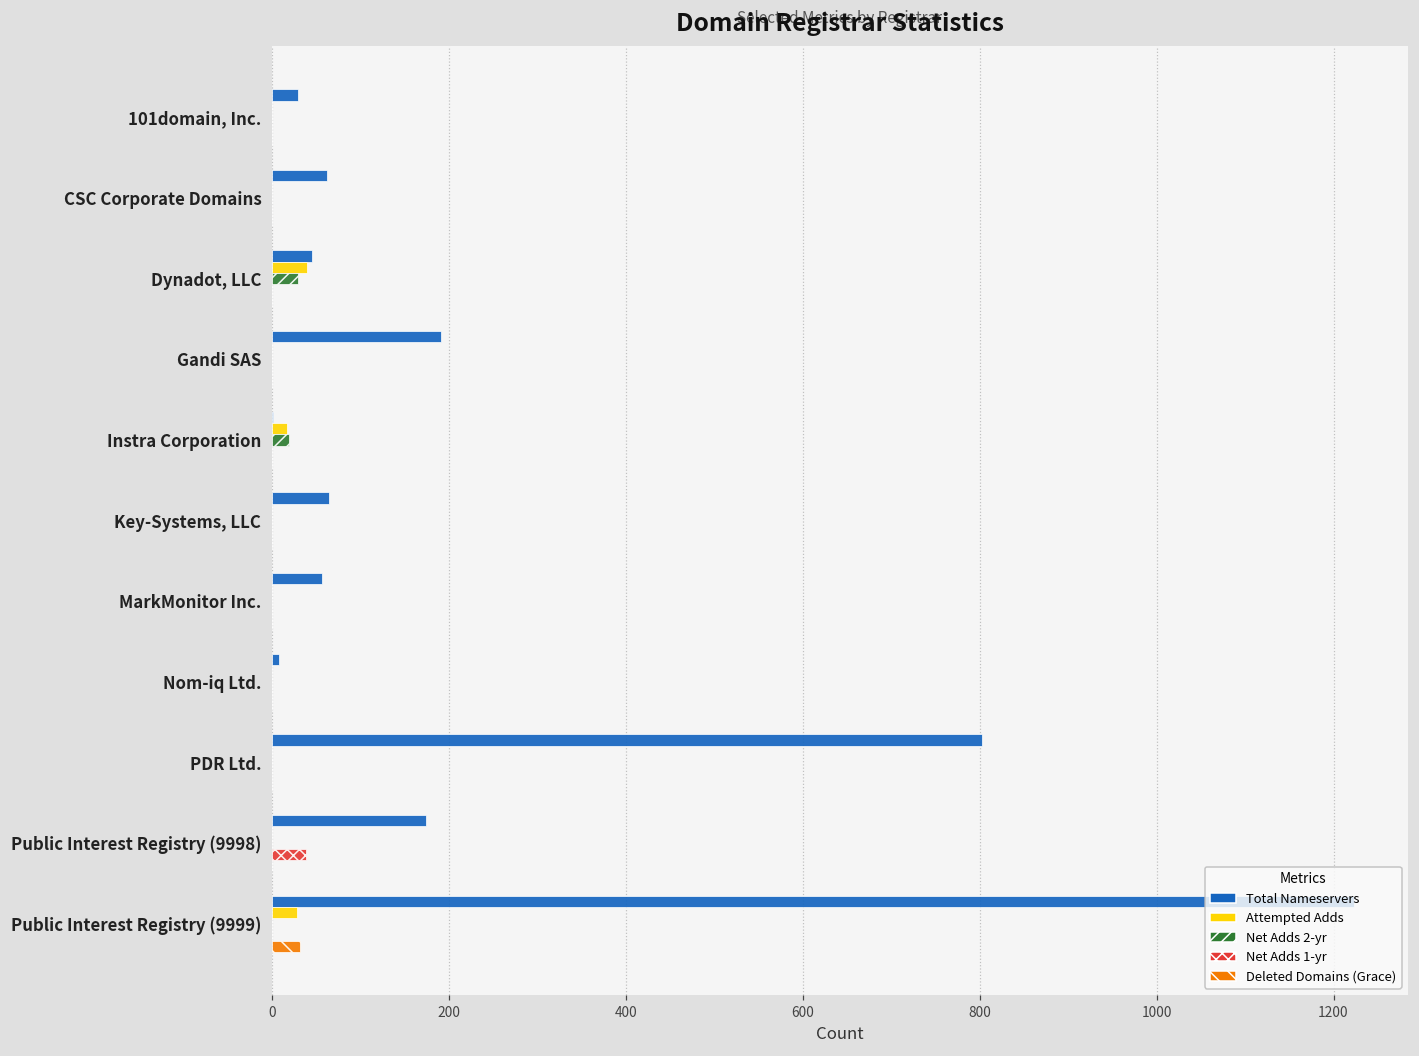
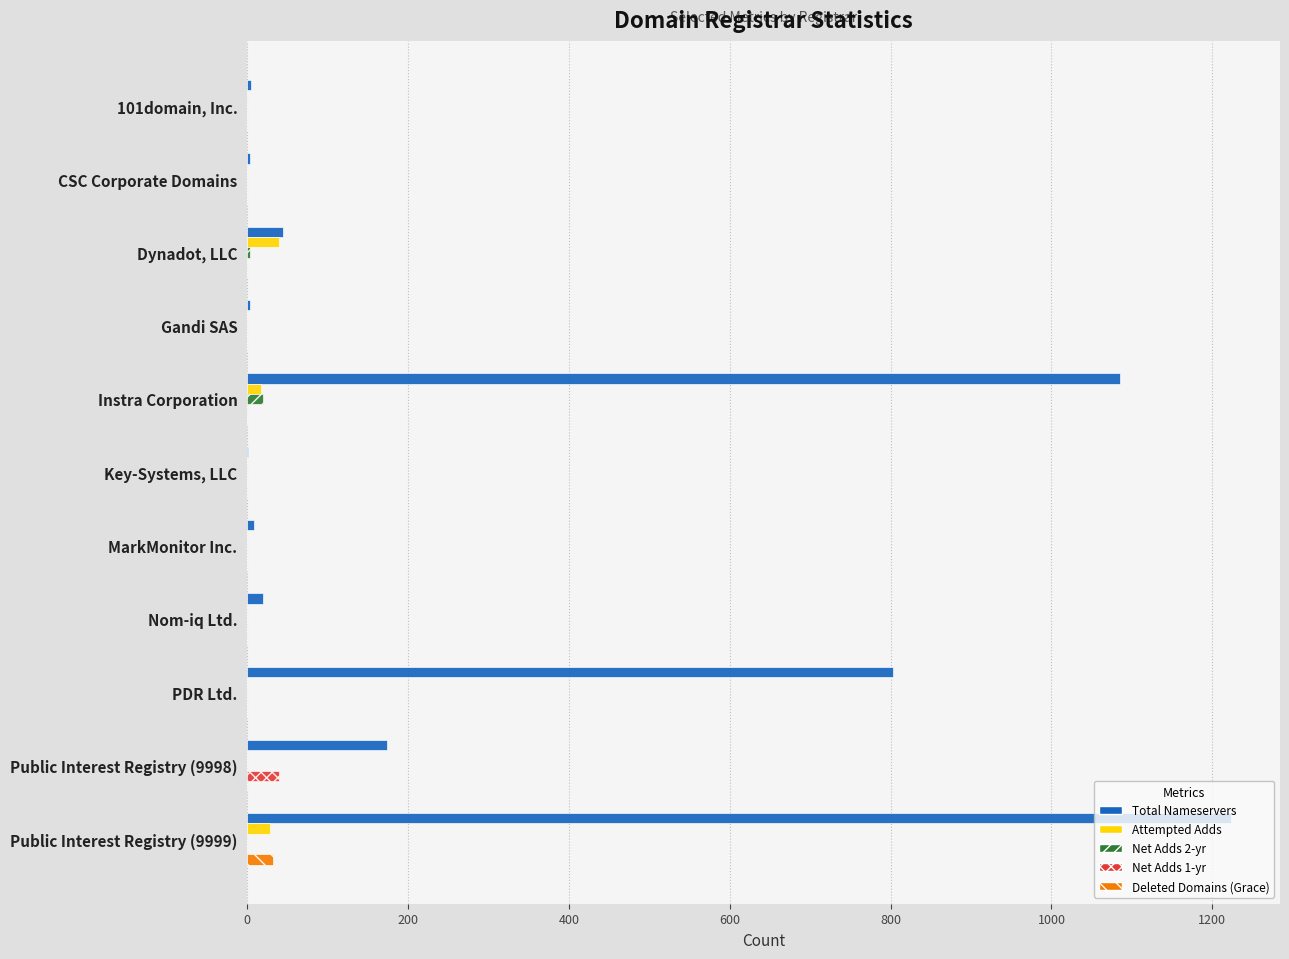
Total Nameservers, 101domain, Inc.: 30 -> 10
Total Nameservers, CSC Corporate Domains: 60 -> 0
Net Adds 2-yr, Dynadot, LLC: 30 -> 0
Total Nameservers, Gandi SAS: 190 -> 0
Total Nameservers, Instra Corporation: 0 -> 1090
Total Nameservers, Key-Systems, LLC: 60 -> 0
Total Nameservers, MarkMonitor Inc.: 60 -> 10
Total Nameservers, Nom-iq Ltd.: 10 -> 20
